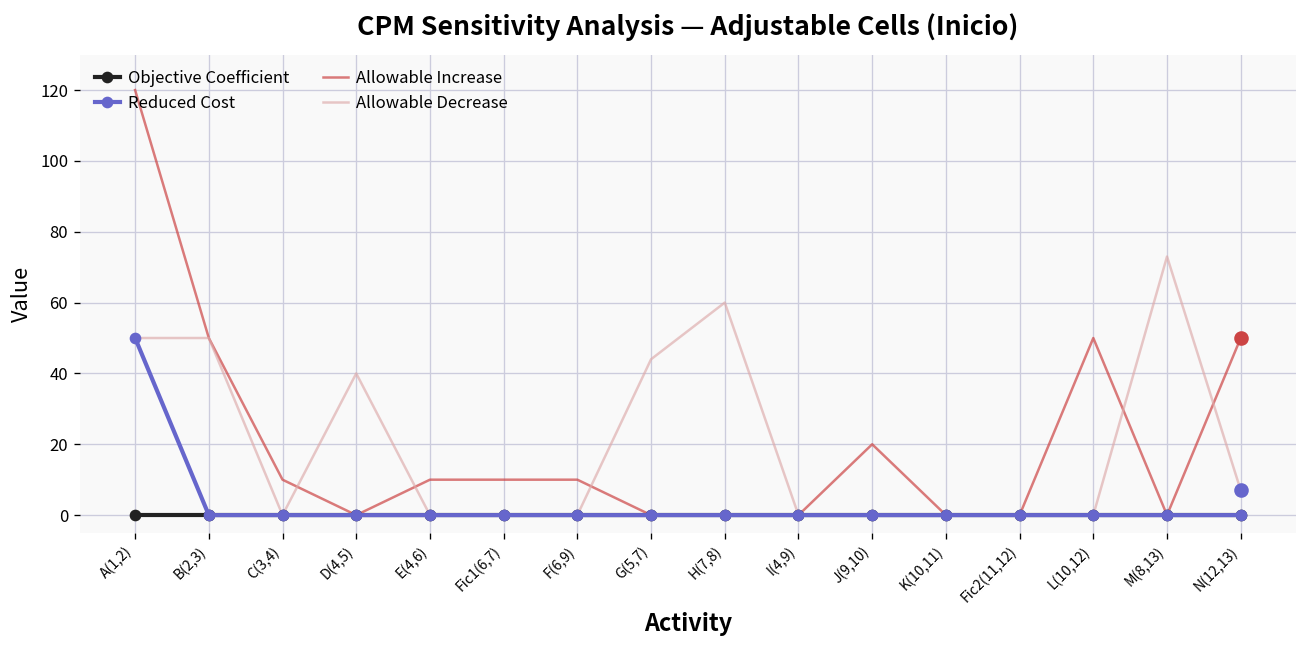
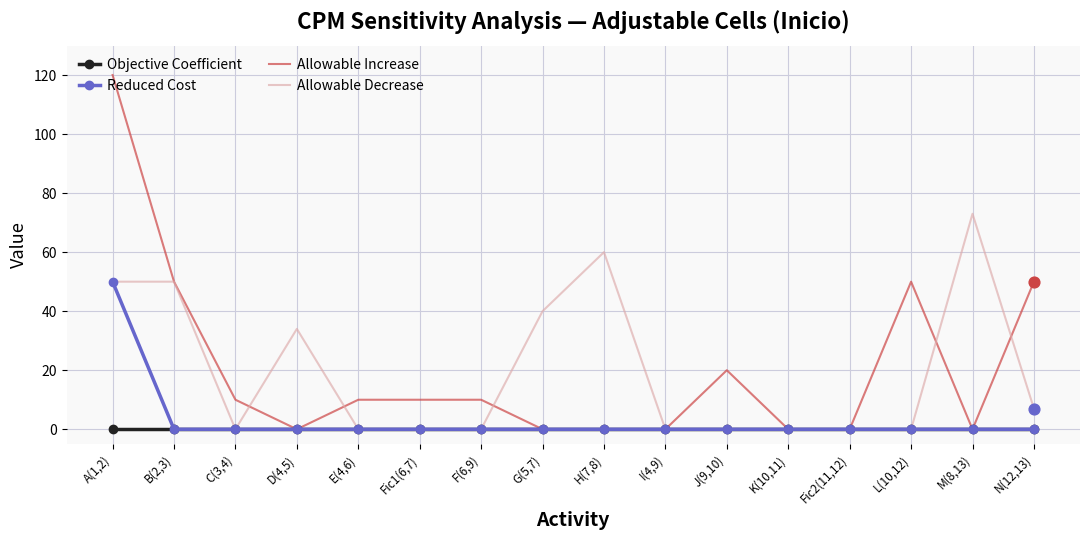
Allowable Decrease, D(4,5): 40 -> 34
Allowable Decrease, G(5,7): 44 -> 40
